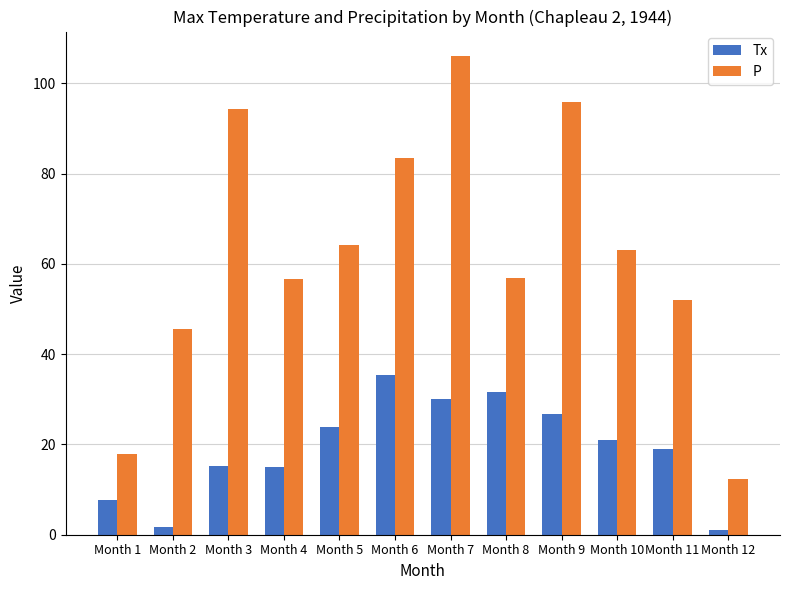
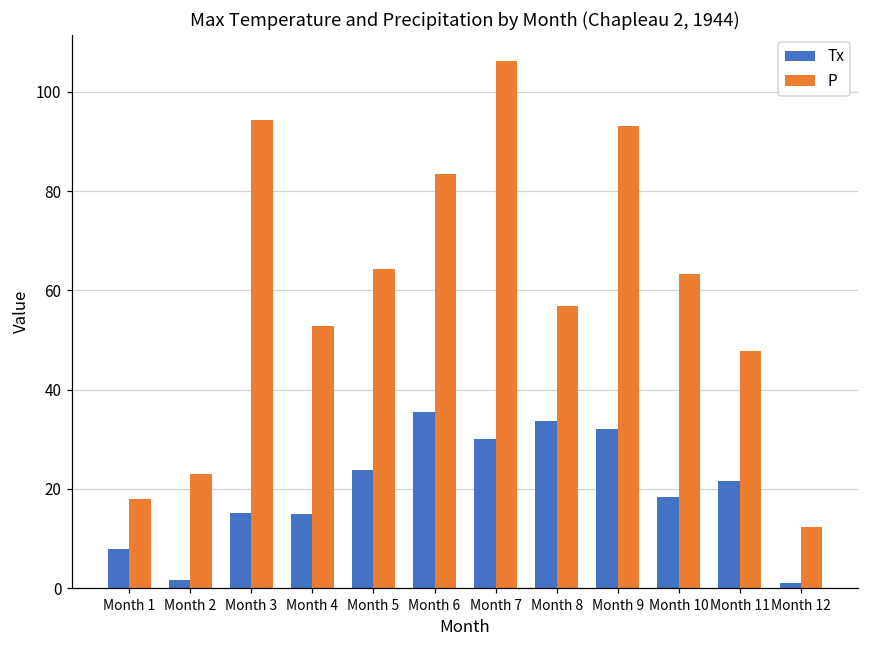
P, Month 2: 46 -> 23
P, Month 4: 57 -> 53
Tx, Month 8: 32 -> 34
Tx, Month 9: 27 -> 32
P, Month 9: 96 -> 93
Tx, Month 10: 21 -> 18
Tx, Month 11: 19 -> 22
P, Month 11: 52 -> 48
